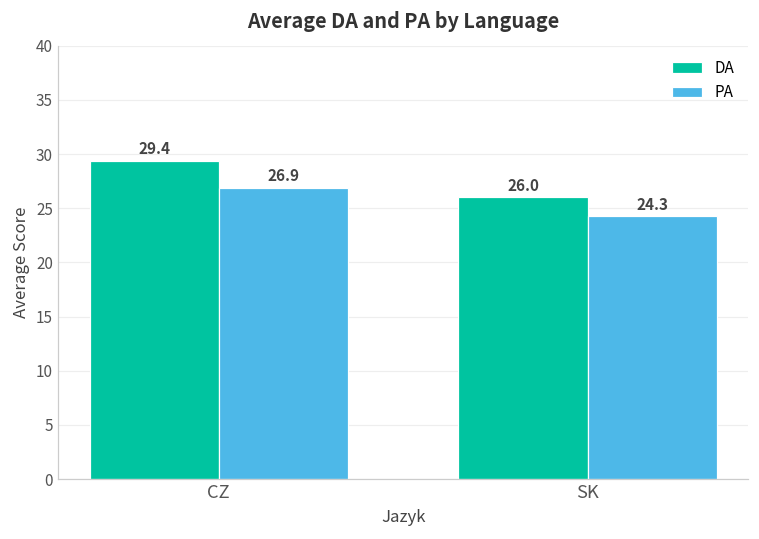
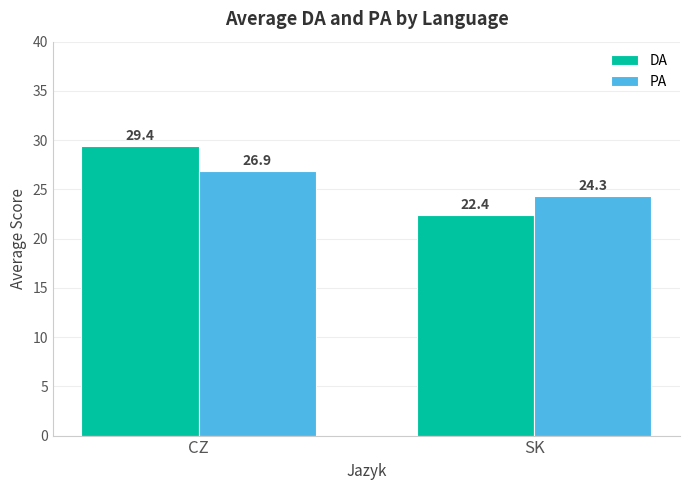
DA, SK: 26.0 -> 22.4
